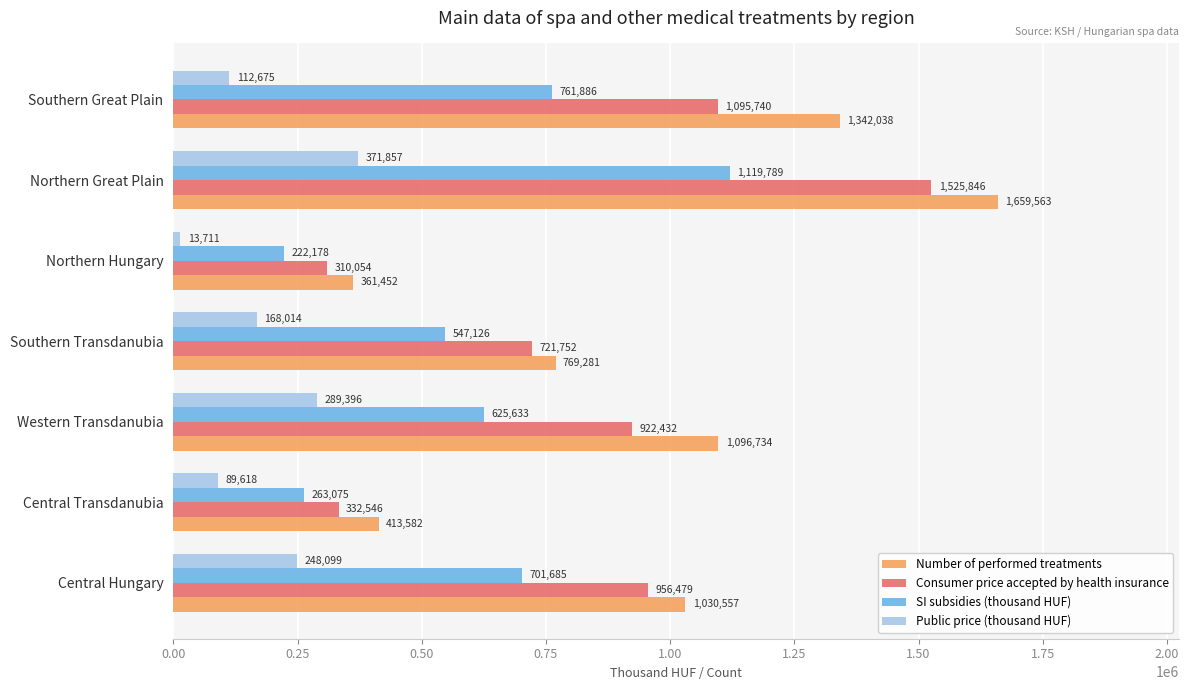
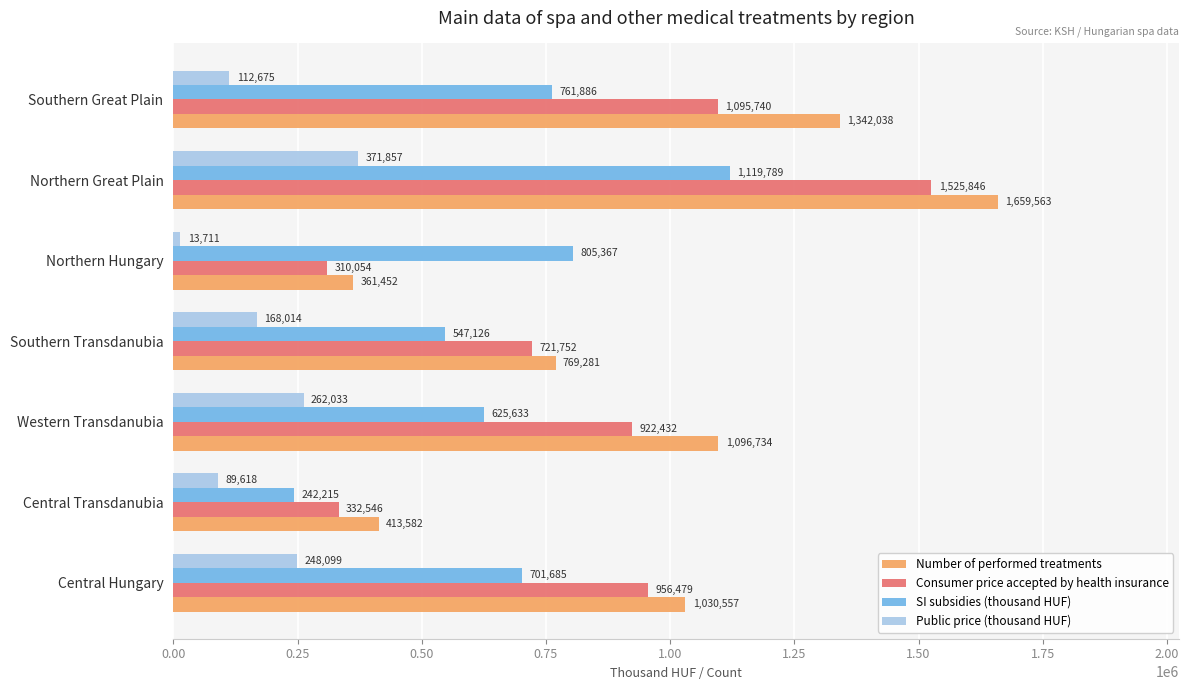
SI subsidies (thousand HUF), Northern Hungary: 222,178 -> 805,367
Public price (thousand HUF), Western Transdanubia: 289,396 -> 262,033
SI subsidies (thousand HUF), Central Transdanubia: 263,075 -> 242,215
